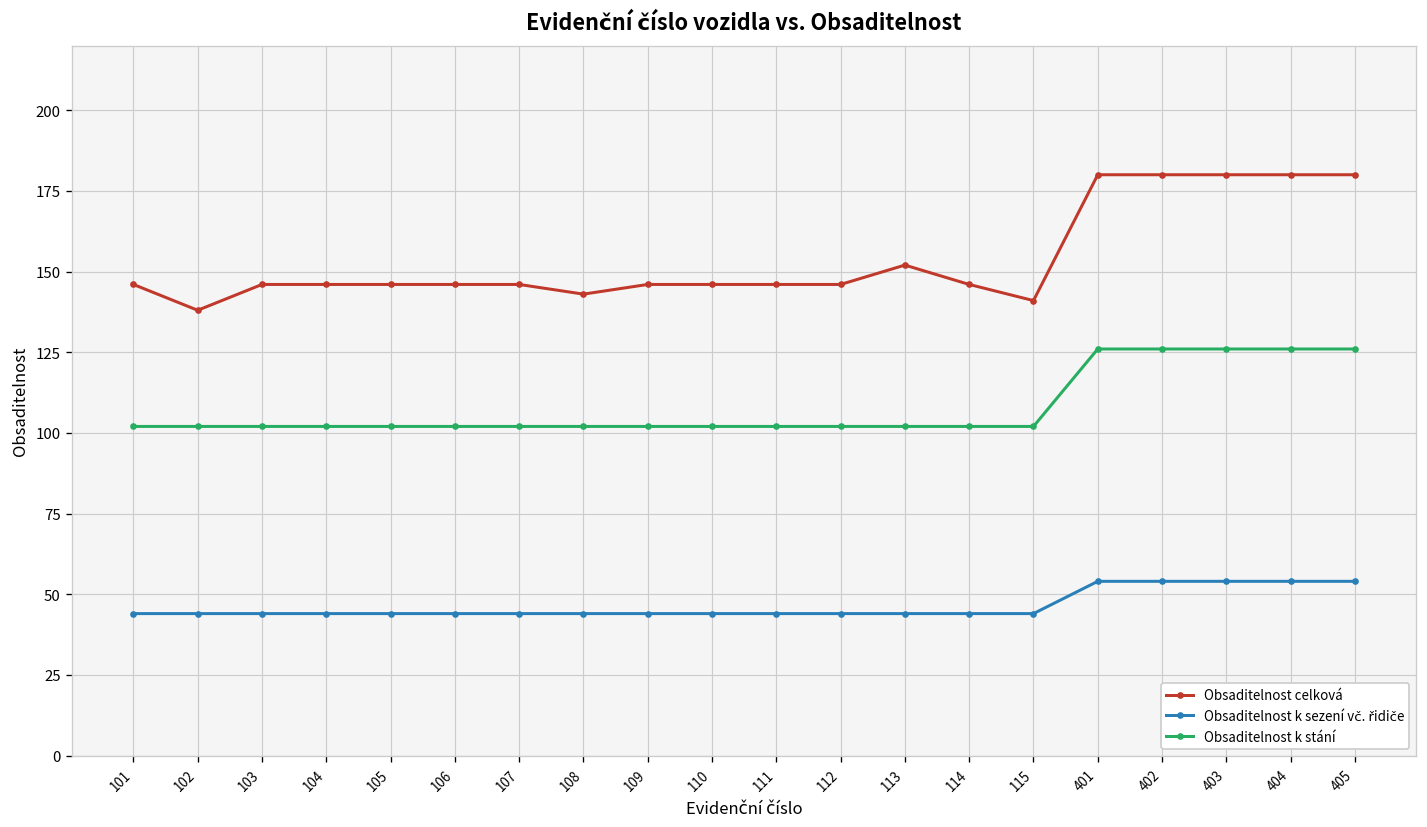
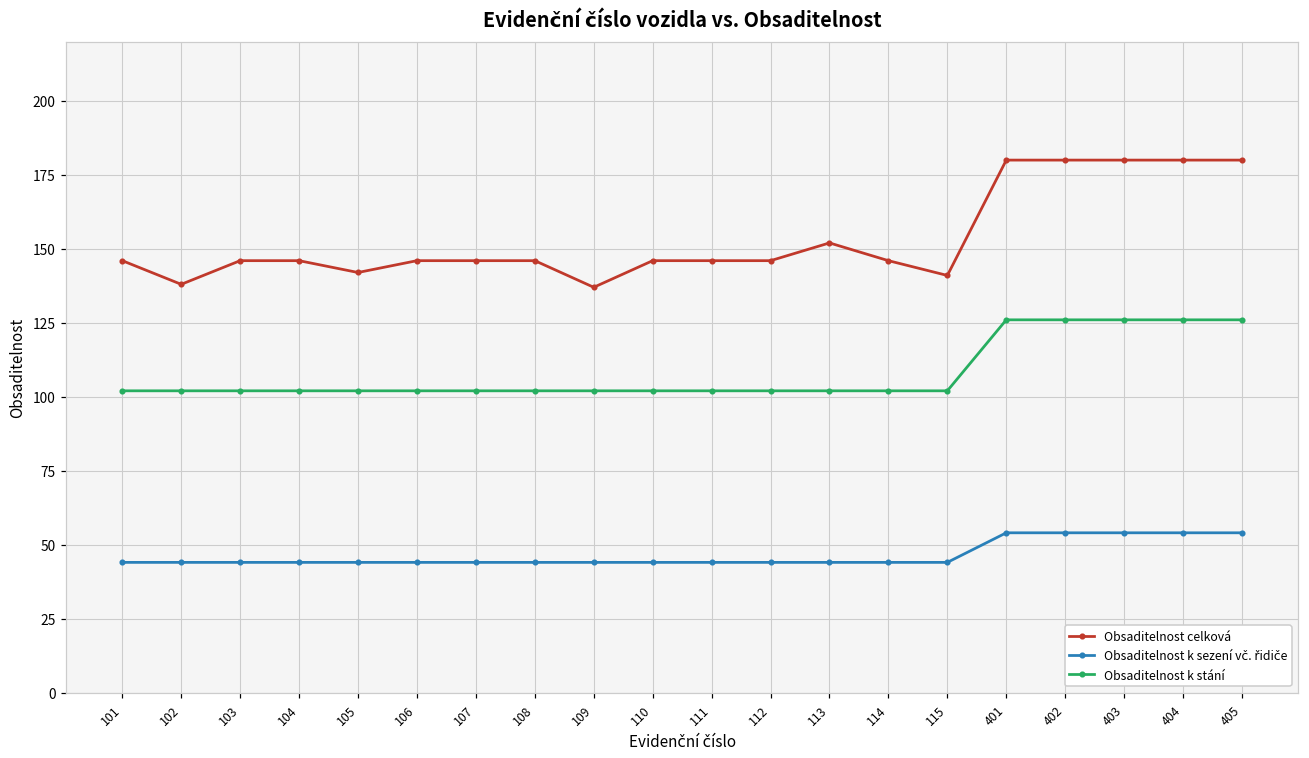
Obsaditelnost celková, 105: 146 -> 142
Obsaditelnost celková, 108: 143 -> 146
Obsaditelnost celková, 109: 146 -> 137
